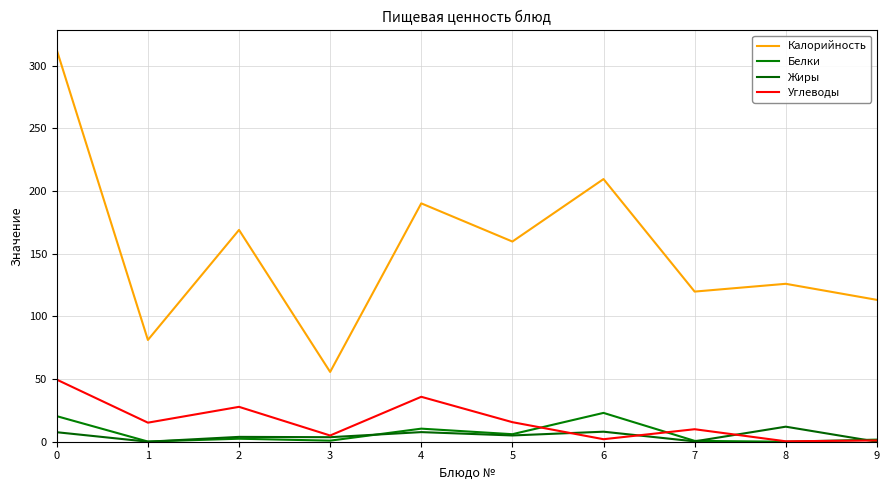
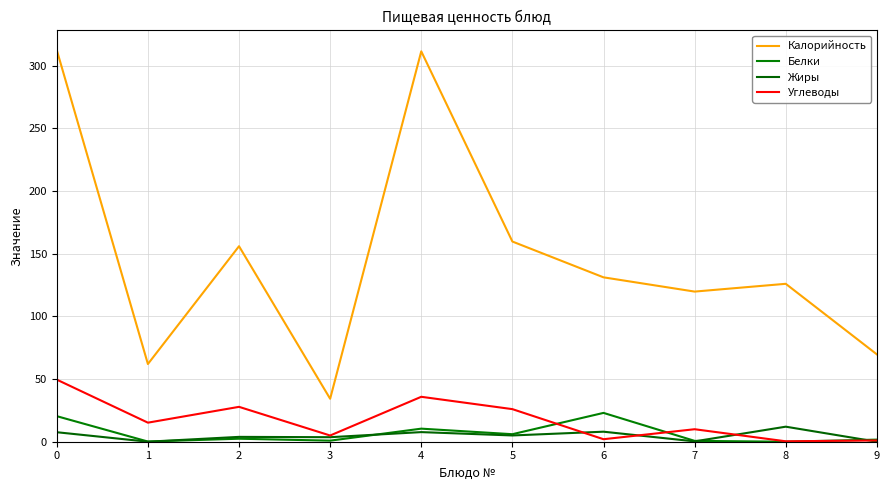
Калорийность, 1: 81 -> 62
Калорийность, 2: 169 -> 156
Калорийность, 3: 56 -> 34
Калорийность, 4: 190 -> 312
Углеводы, 5: 16 -> 26
Калорийность, 6: 210 -> 131
Калорийность, 9: 113 -> 70
